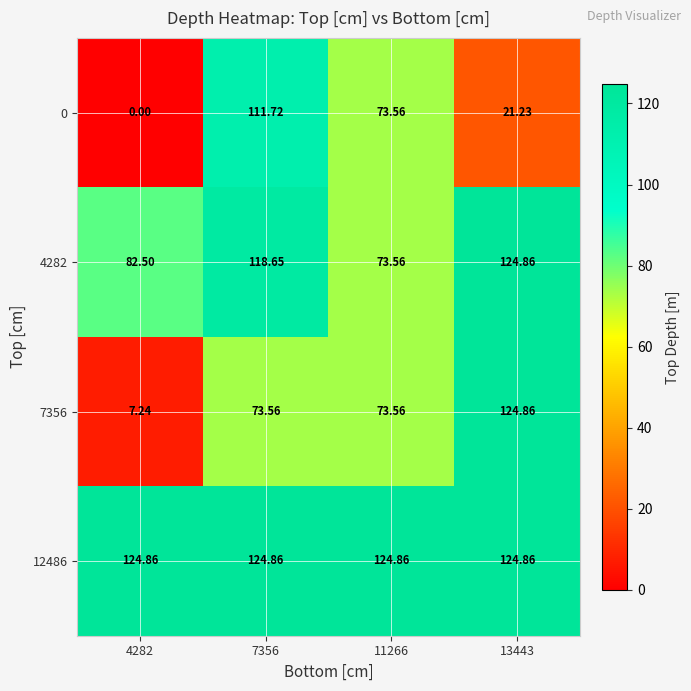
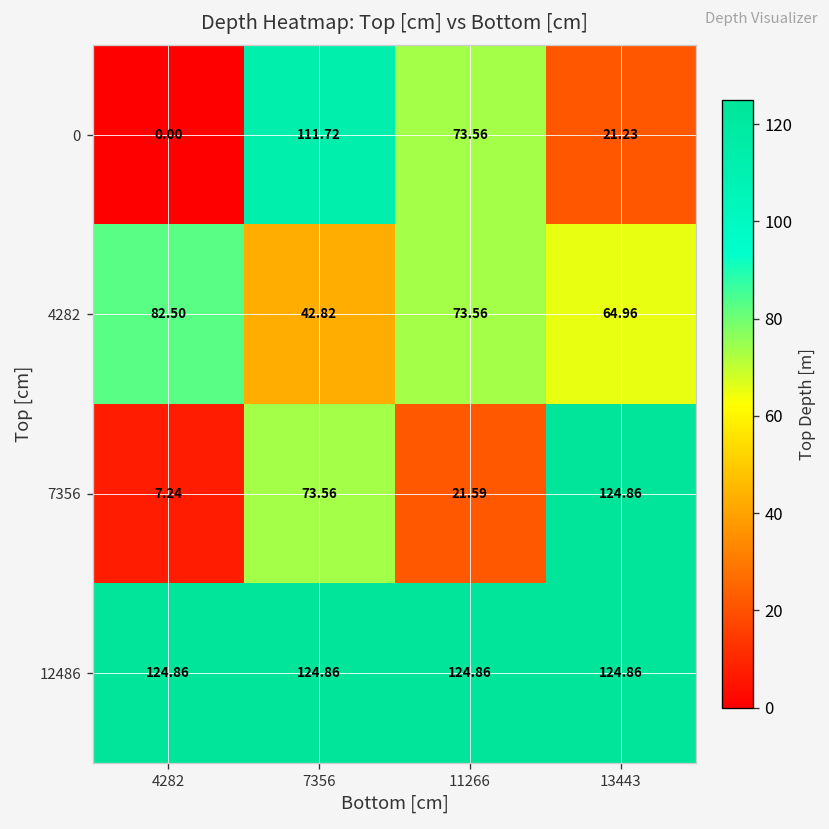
4282, 7356: 118.65 -> 42.82
4282, 13443: 124.86 -> 64.96
7356, 11266: 73.56 -> 21.59
